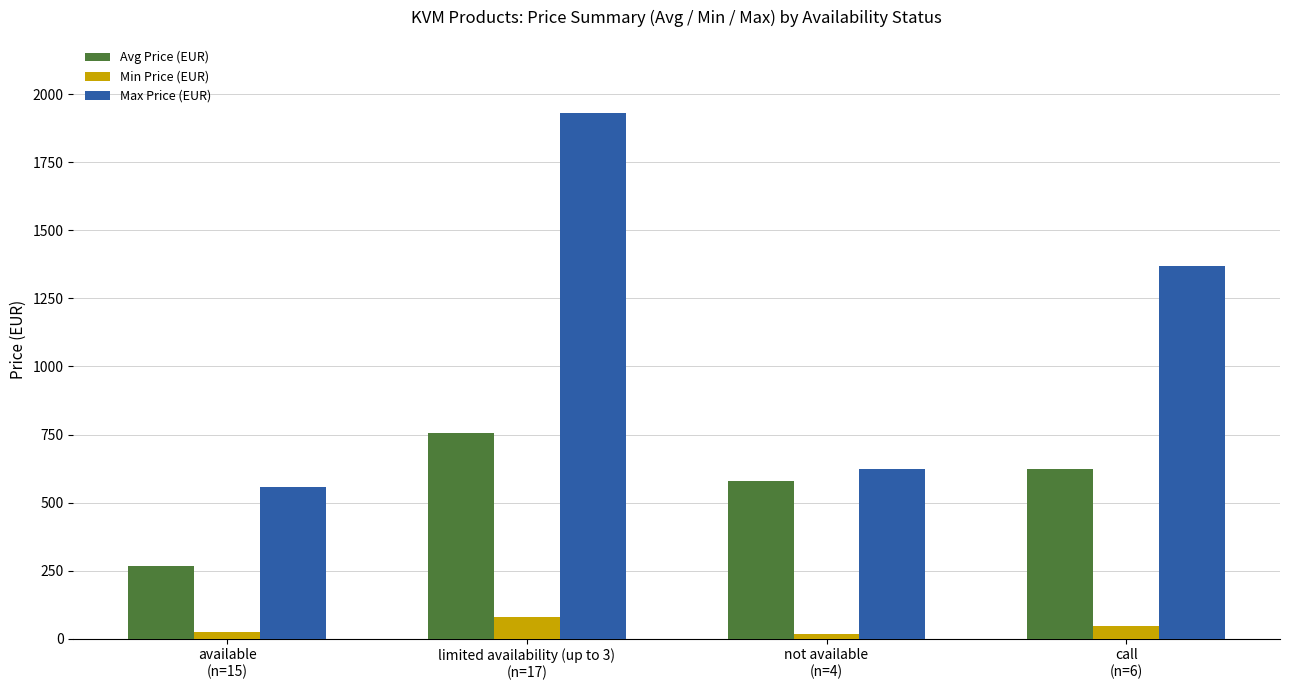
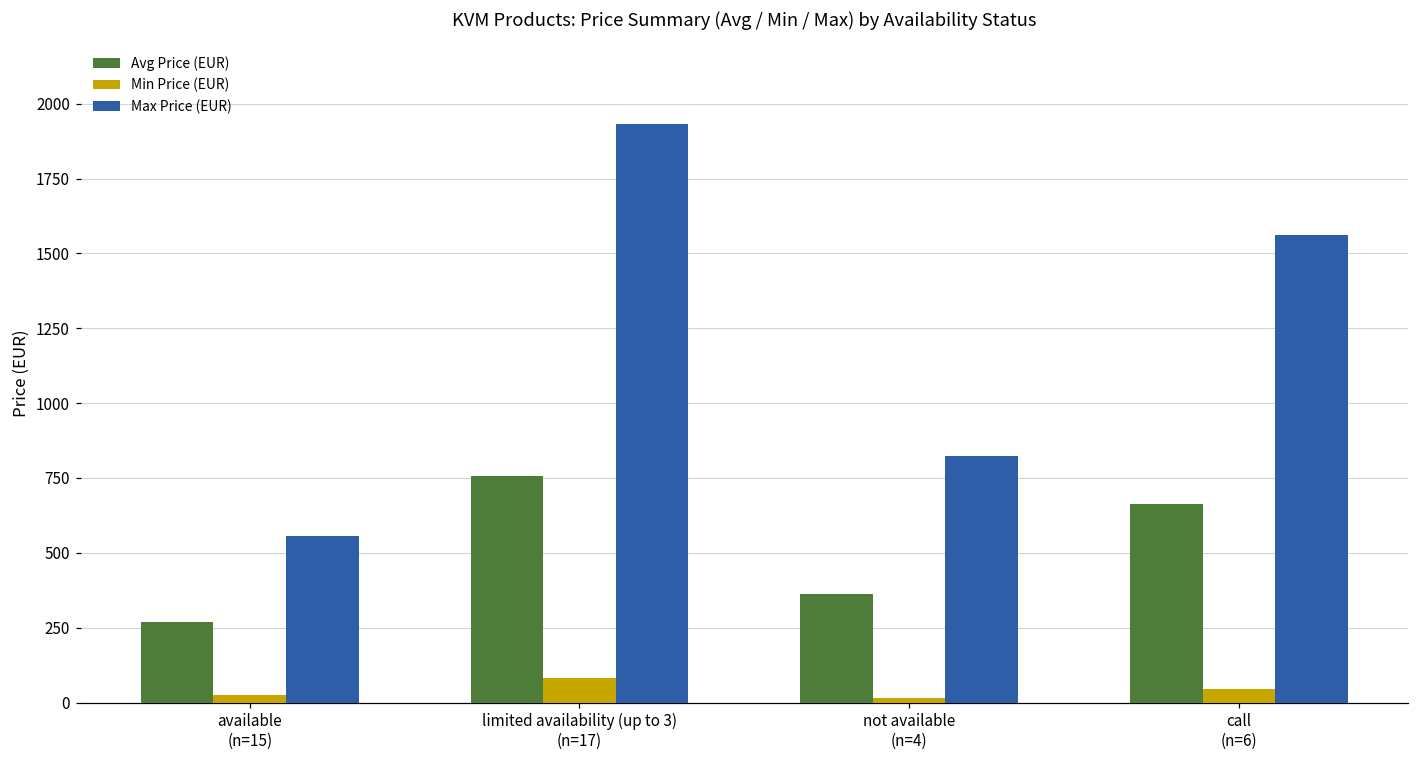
Avg Price (EUR), not available (n=4): 580 -> 360
Max Price (EUR), not available (n=4): 620 -> 820
Avg Price (EUR), call (n=6): 620 -> 660
Max Price (EUR), call (n=6): 1370 -> 1560
